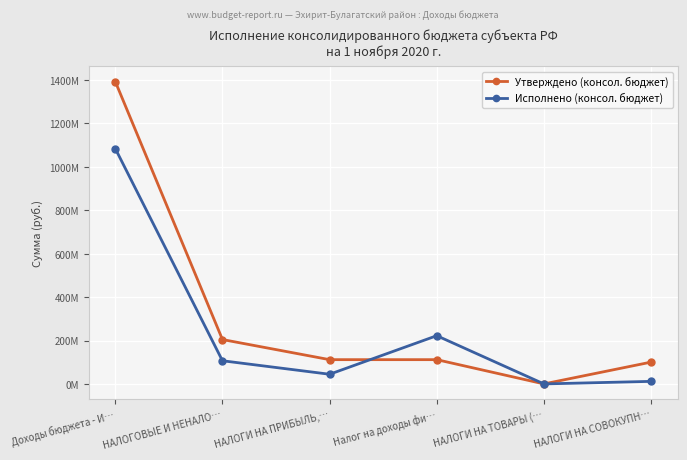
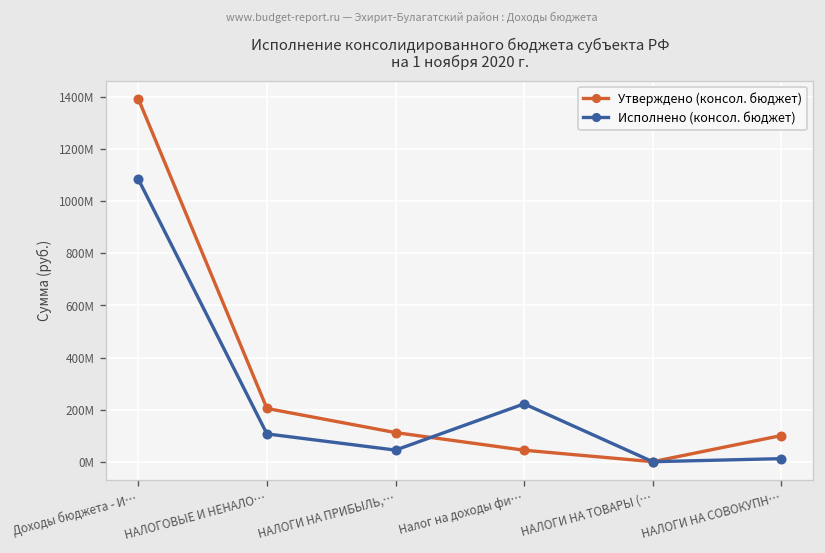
Утверждено (консол. бюджет), Налог на доходы фи…: 110000000 -> 40000000
